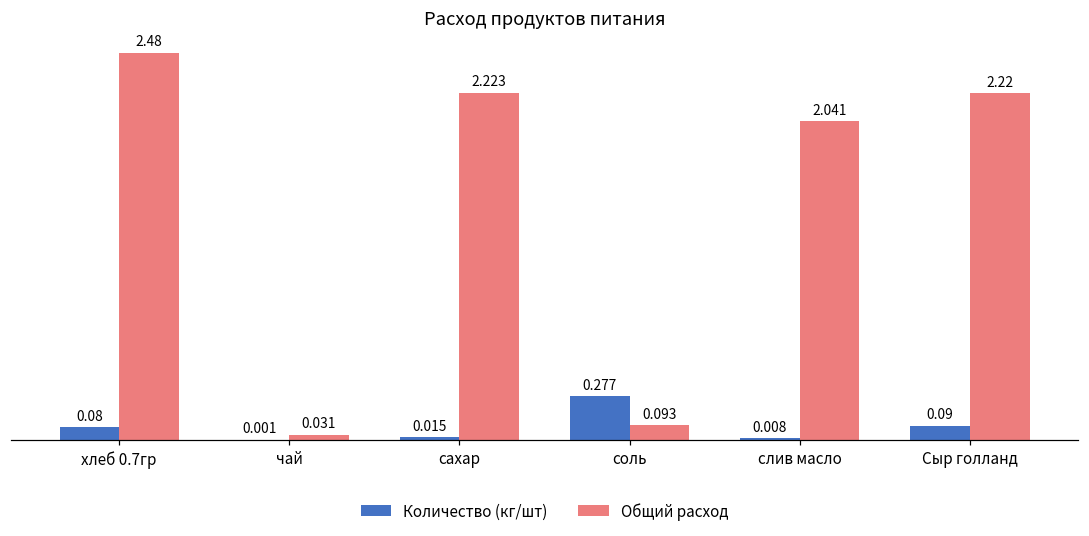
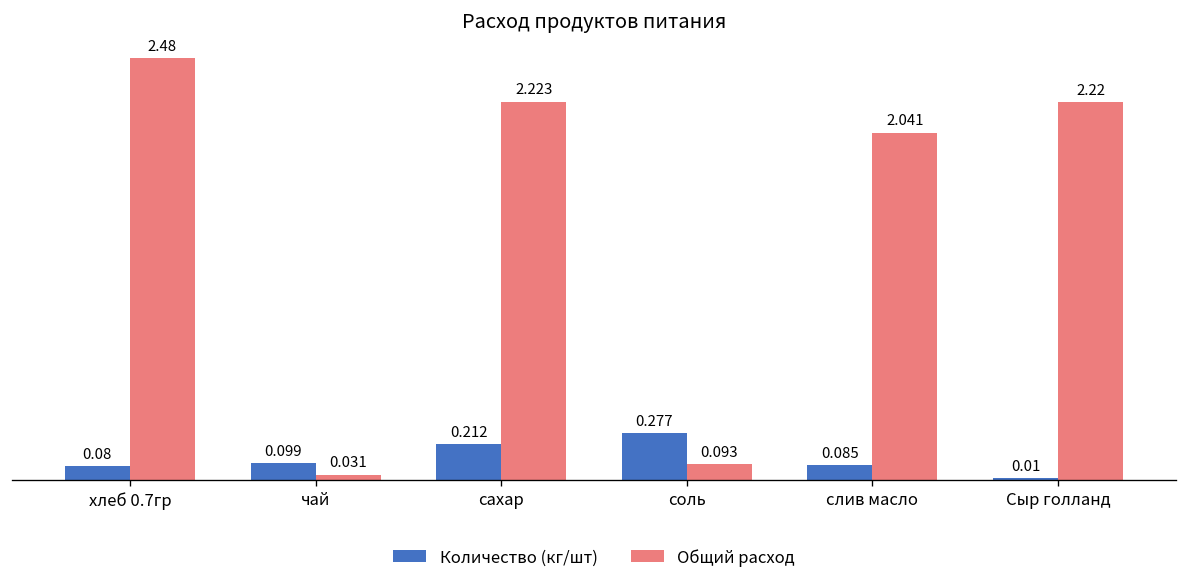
Количество (кг/шт), чай: 0.001 -> 0.099
Количество (кг/шт), сахар: 0.015 -> 0.212
Количество (кг/шт), слив масло: 0.008 -> 0.085
Количество (кг/шт), Сыр голланд: 0.09 -> 0.01
